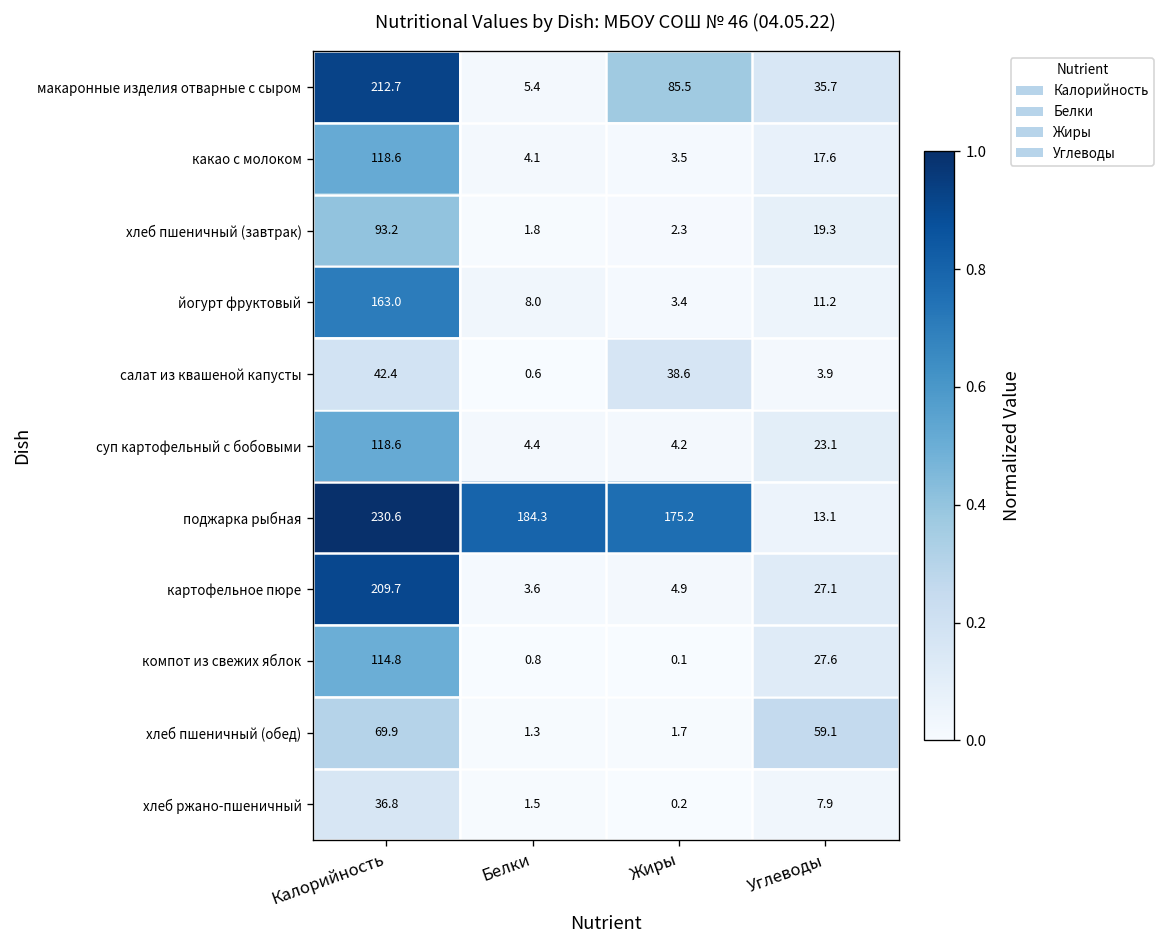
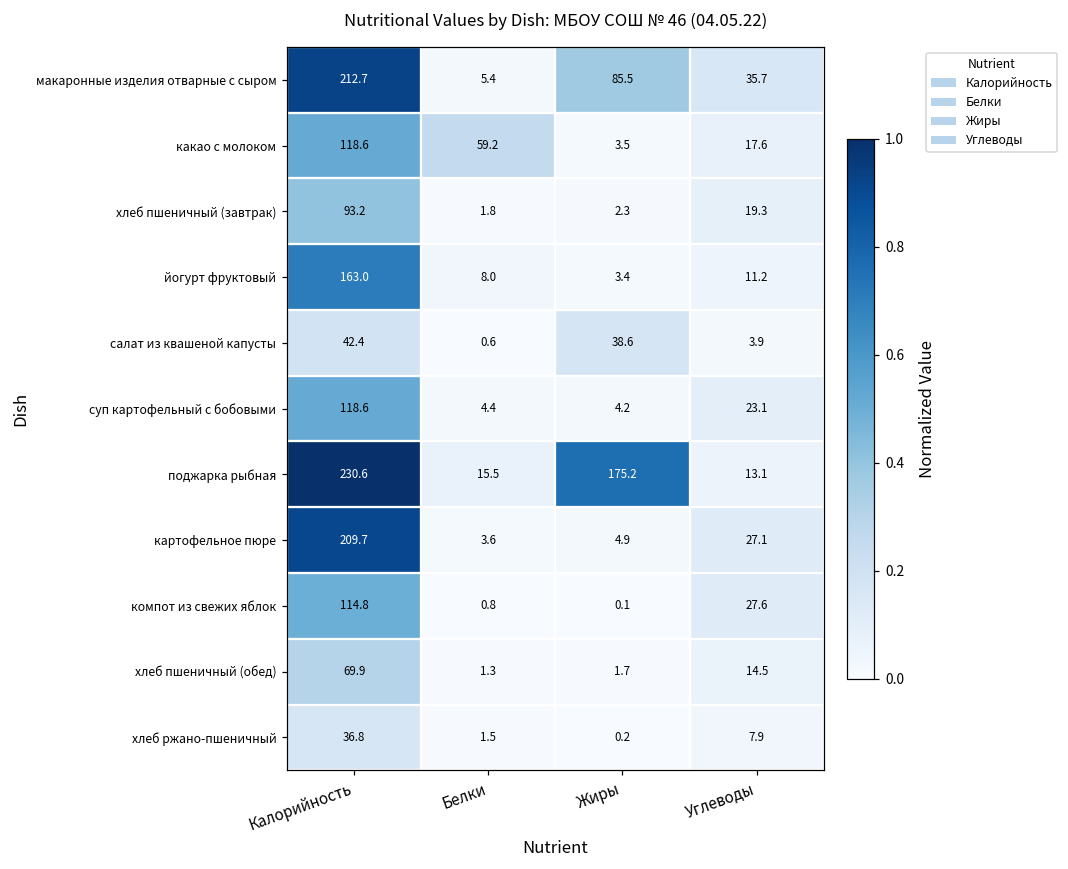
какао с молоком, Белки: 4.1 -> 59.2
поджарка рыбная, Белки: 184.3 -> 15.5
хлеб пшеничный (обед), Углеводы: 59.1 -> 14.5
